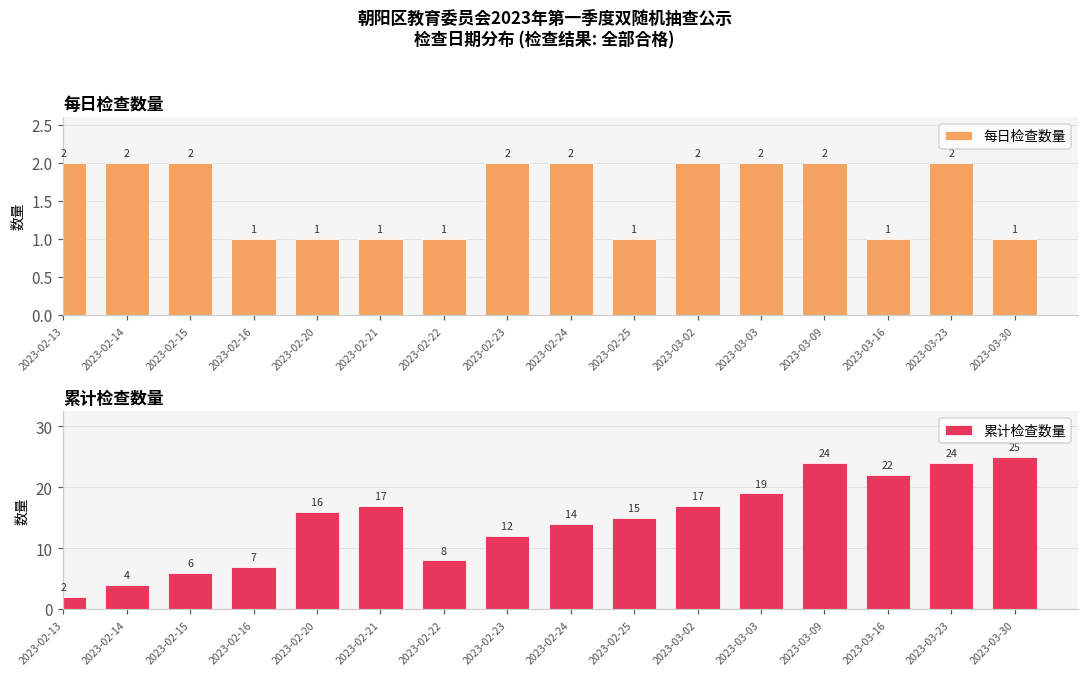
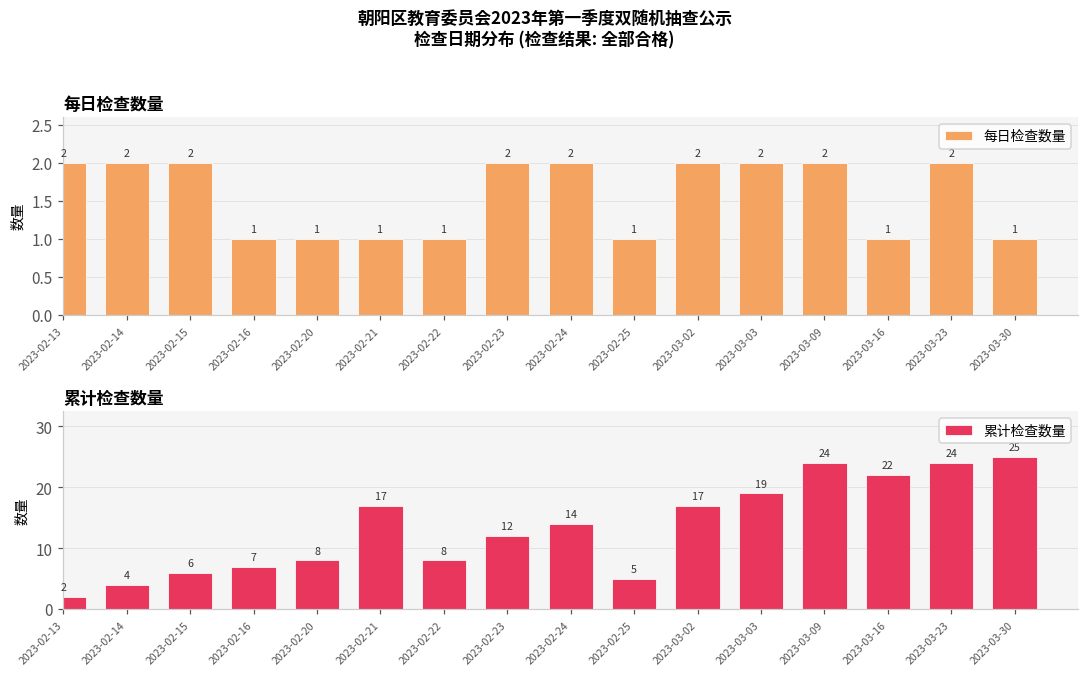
累计检查数量, 2023-02-20: 16 -> 8
累计检查数量, 2023-02-25: 15 -> 5
